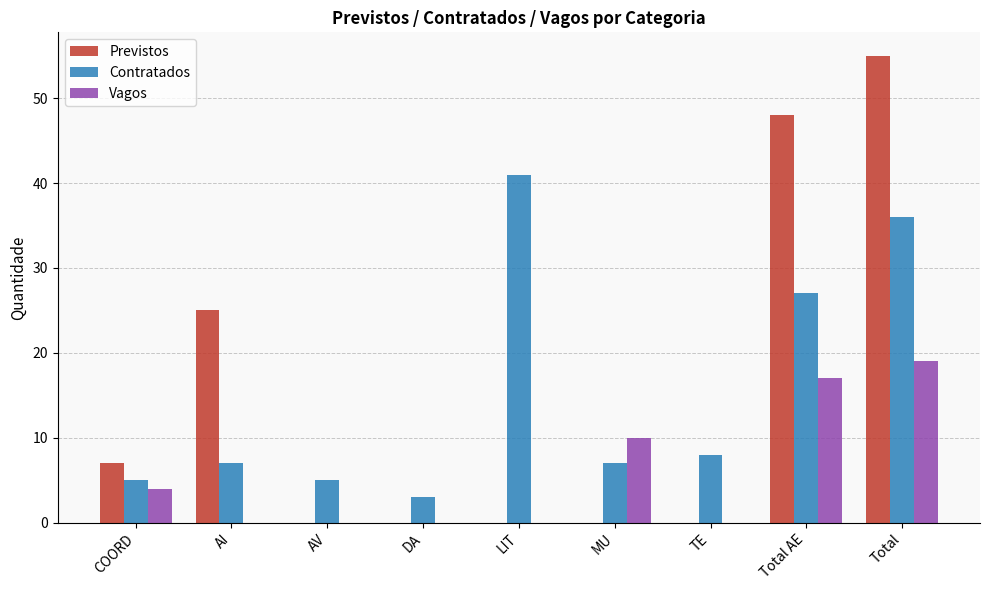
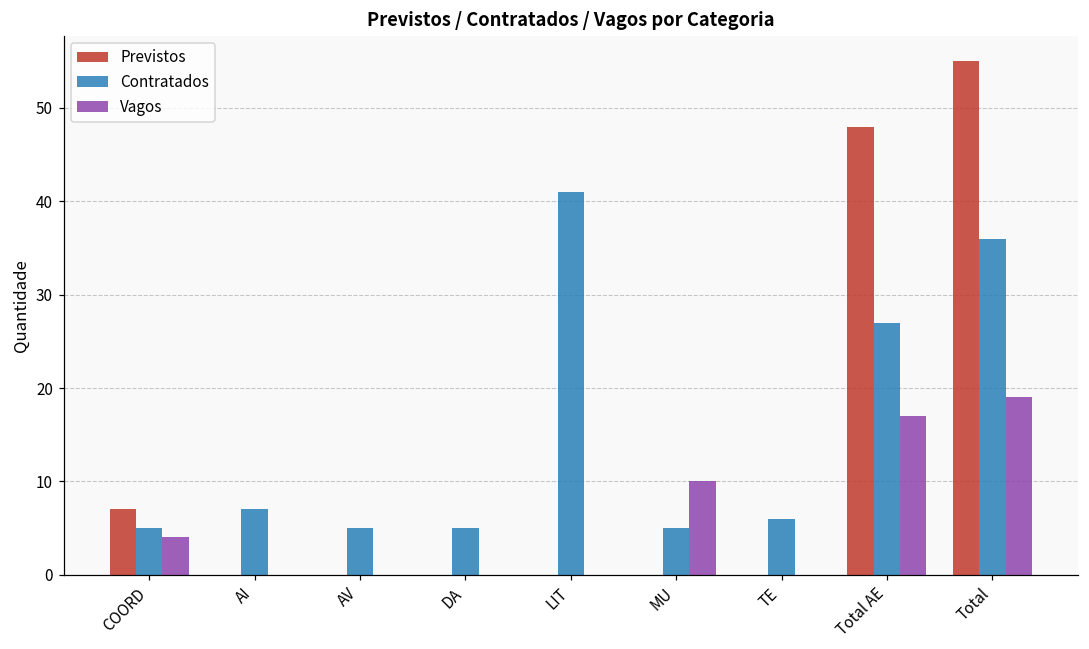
Previstos, AI: 25 -> 0
Contratados, DA: 3 -> 5
Contratados, MU: 7 -> 5
Contratados, TE: 8 -> 6
